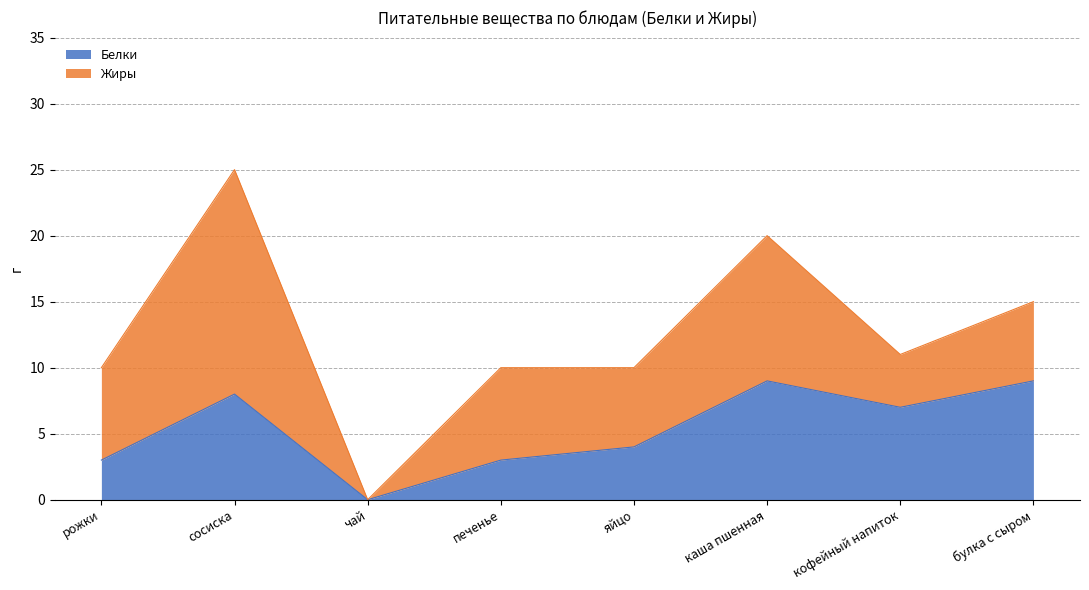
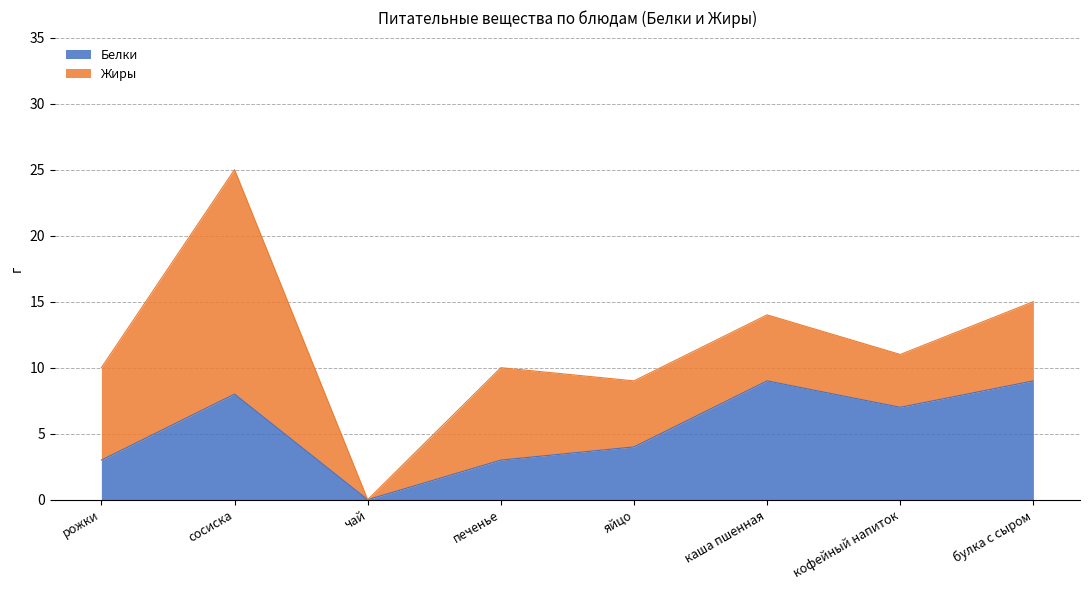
Жиры, яйцо: 6 -> 5
Жиры, каша пшенная: 11 -> 5
